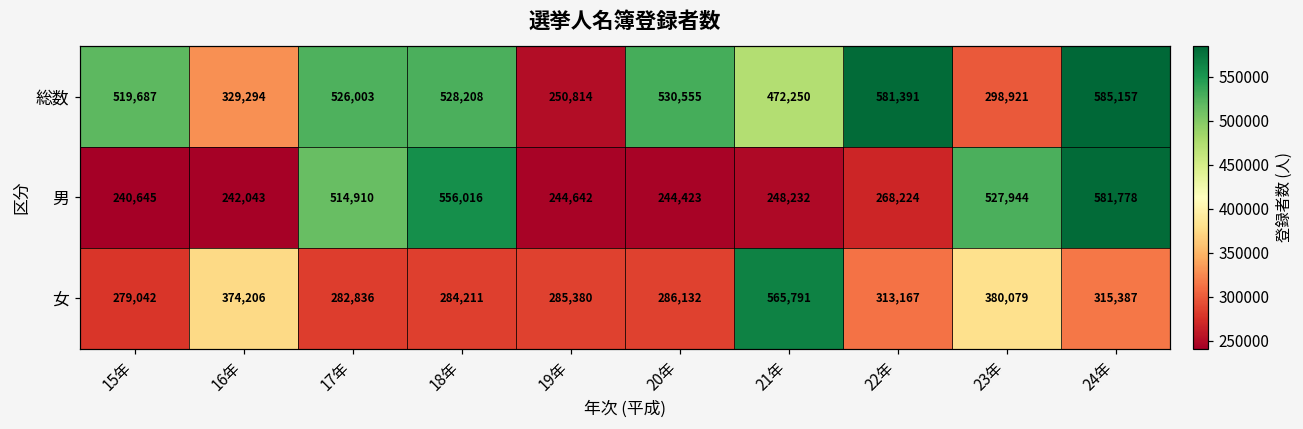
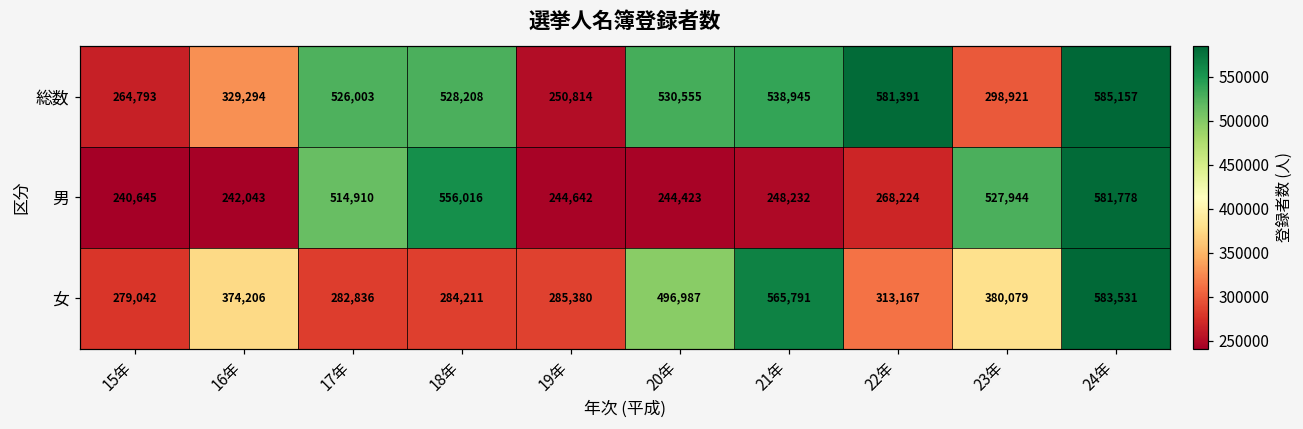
総数, 15年: 519,687 -> 264,793
総数, 21年: 472,250 -> 538,945
女, 20年: 286,132 -> 496,987
女, 24年: 315,387 -> 583,531
